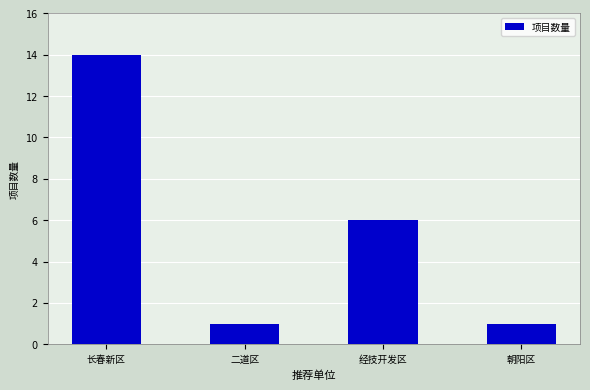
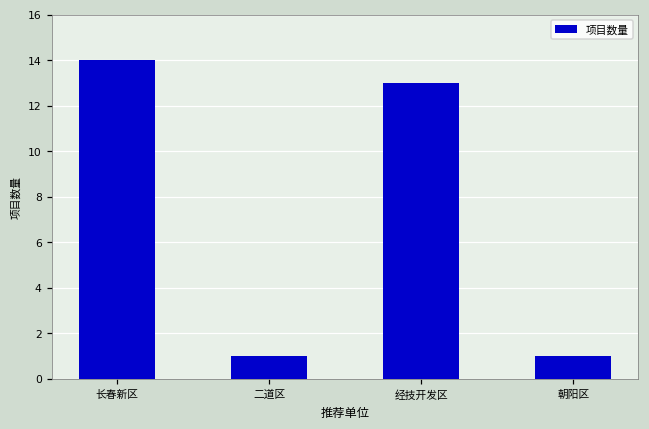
经技开发区: 6 -> 13
